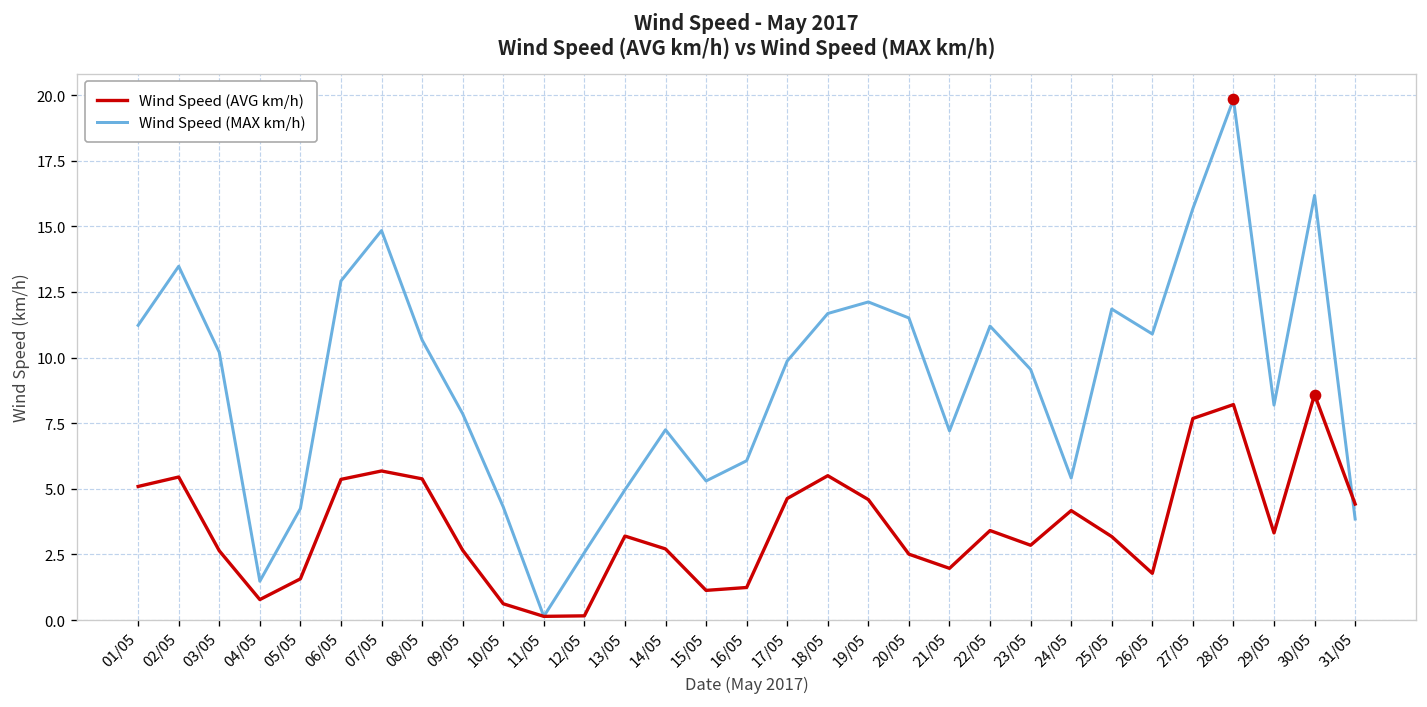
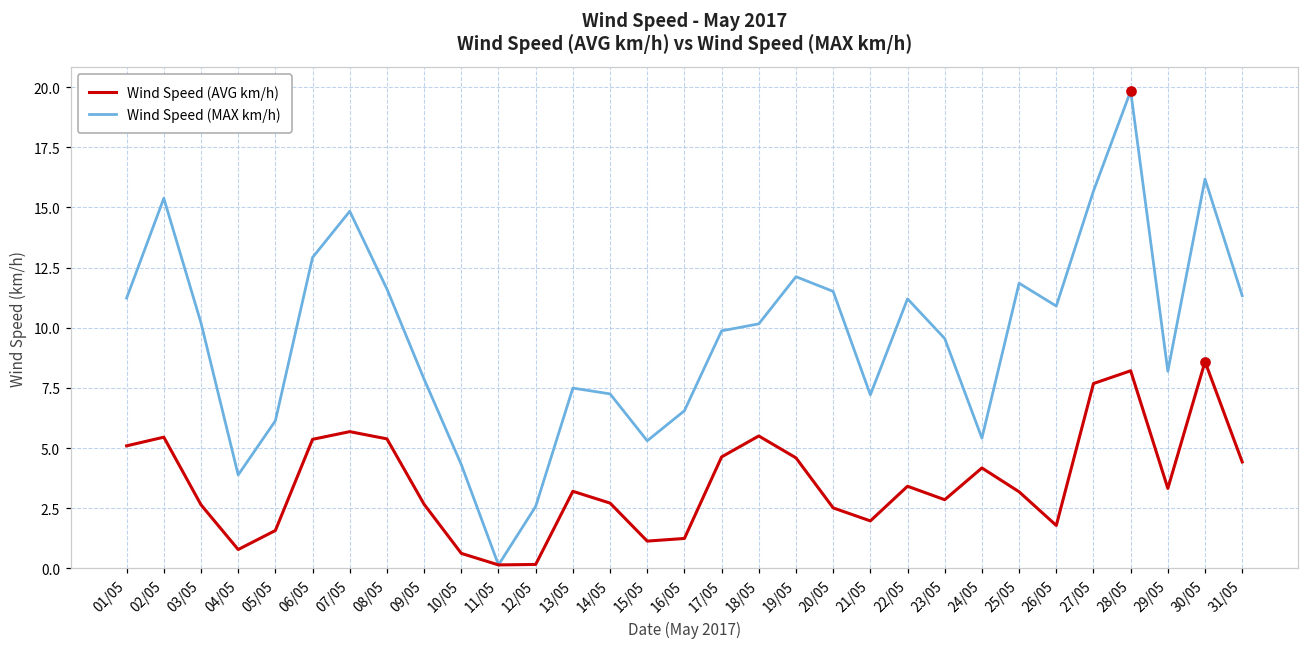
Wind Speed (MAX km/h), 02/05: 13.5 -> 15.4
Wind Speed (MAX km/h), 04/05: 1.5 -> 3.9
Wind Speed (MAX km/h), 05/05: 4.3 -> 6.1
Wind Speed (MAX km/h), 08/05: 10.7 -> 11.6
Wind Speed (MAX km/h), 13/05: 5.0 -> 7.5
Wind Speed (MAX km/h), 16/05: 6.1 -> 6.6
Wind Speed (MAX km/h), 18/05: 11.7 -> 10.2
Wind Speed (MAX km/h), 31/05: 3.9 -> 11.3
